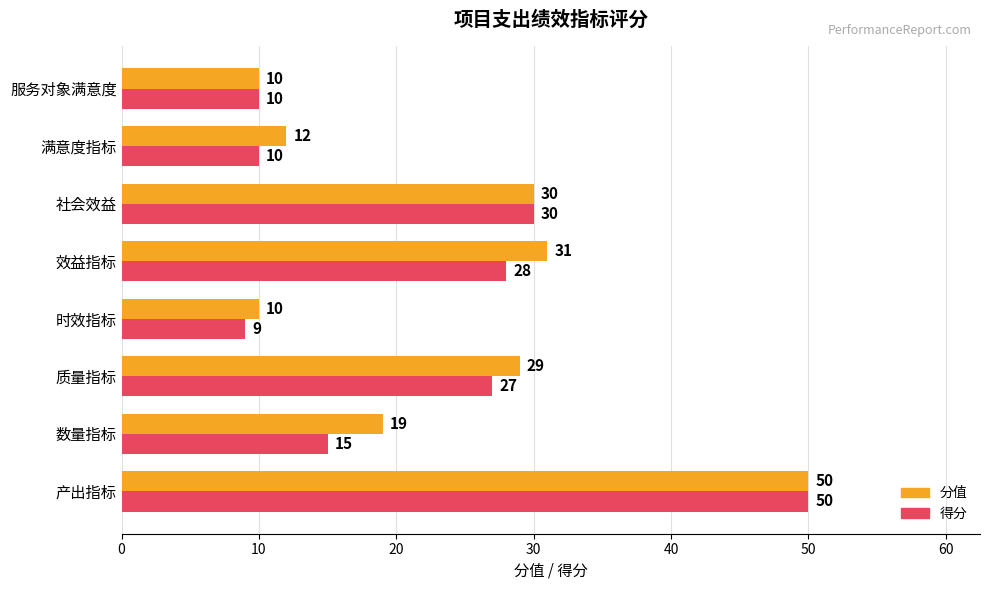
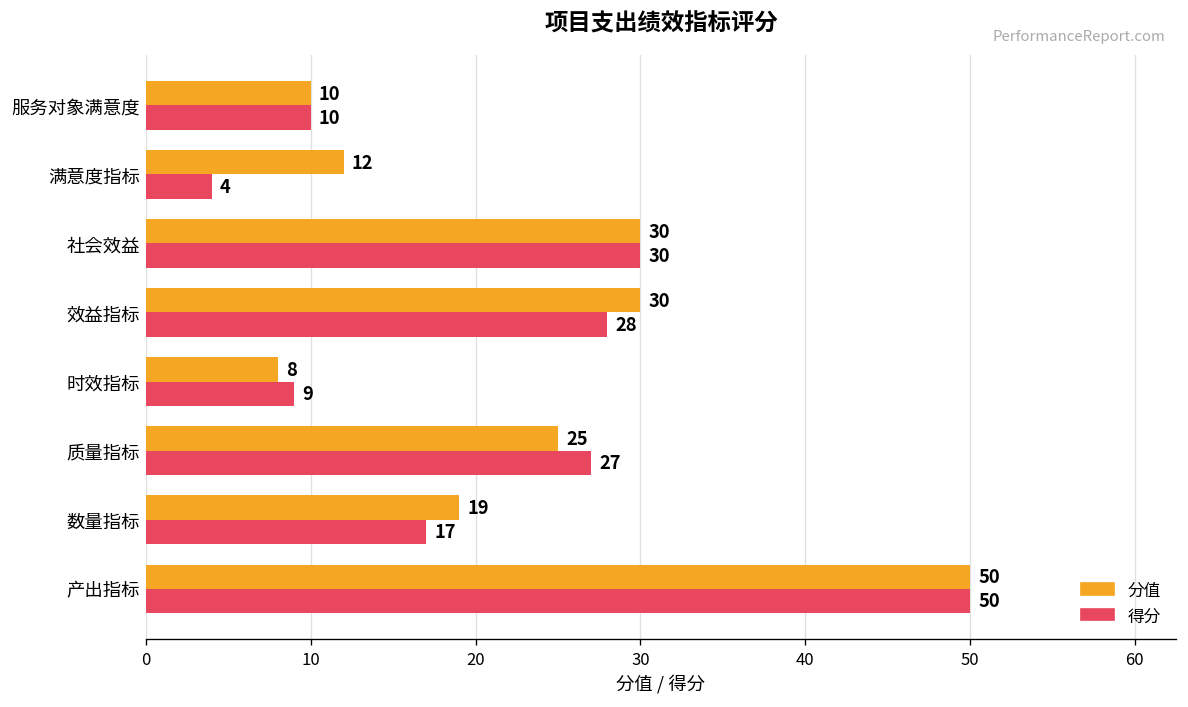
得分, 满意度指标: 10 -> 4
分值, 效益指标: 31 -> 30
分值, 时效指标: 10 -> 8
分值, 质量指标: 29 -> 25
得分, 数量指标: 15 -> 17
